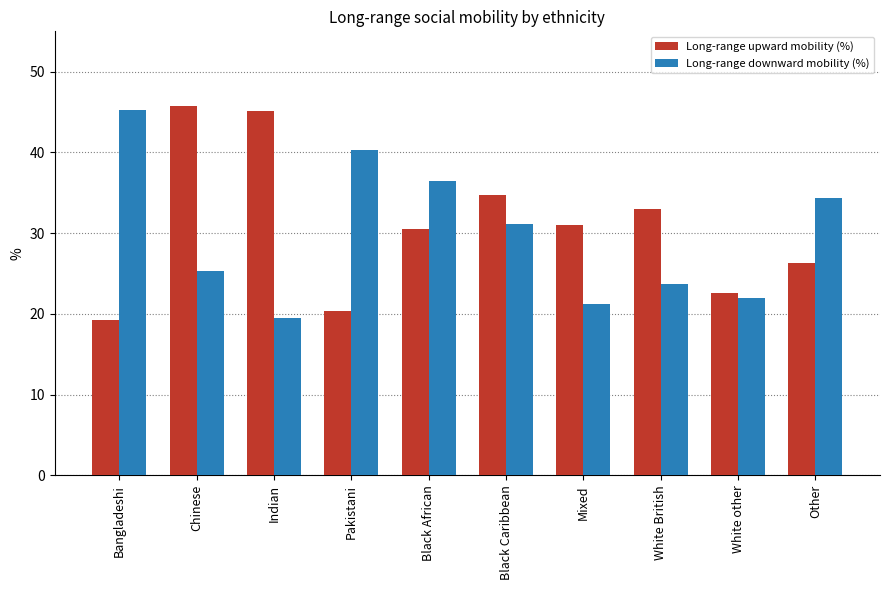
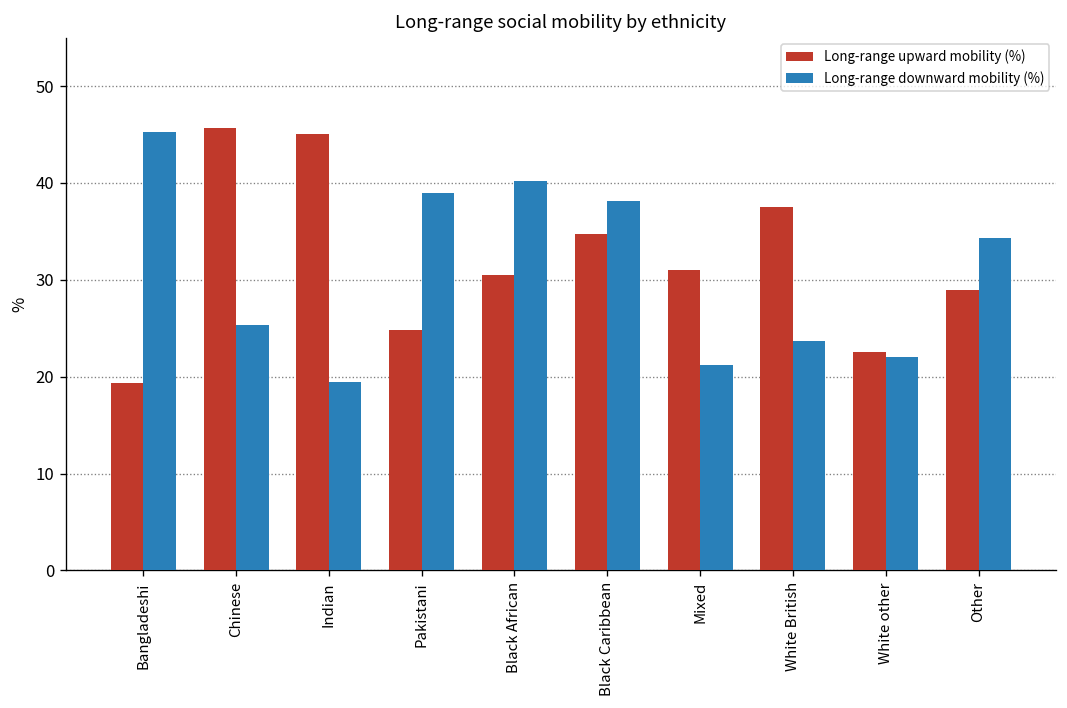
Long-range upward mobility (%), Pakistani: 20 -> 25
Long-range downward mobility (%), Pakistani: 40 -> 39
Long-range downward mobility (%), Black African: 37 -> 40
Long-range downward mobility (%), Black Caribbean: 31 -> 38
Long-range upward mobility (%), White British: 33 -> 38
Long-range upward mobility (%), Other: 26 -> 29
